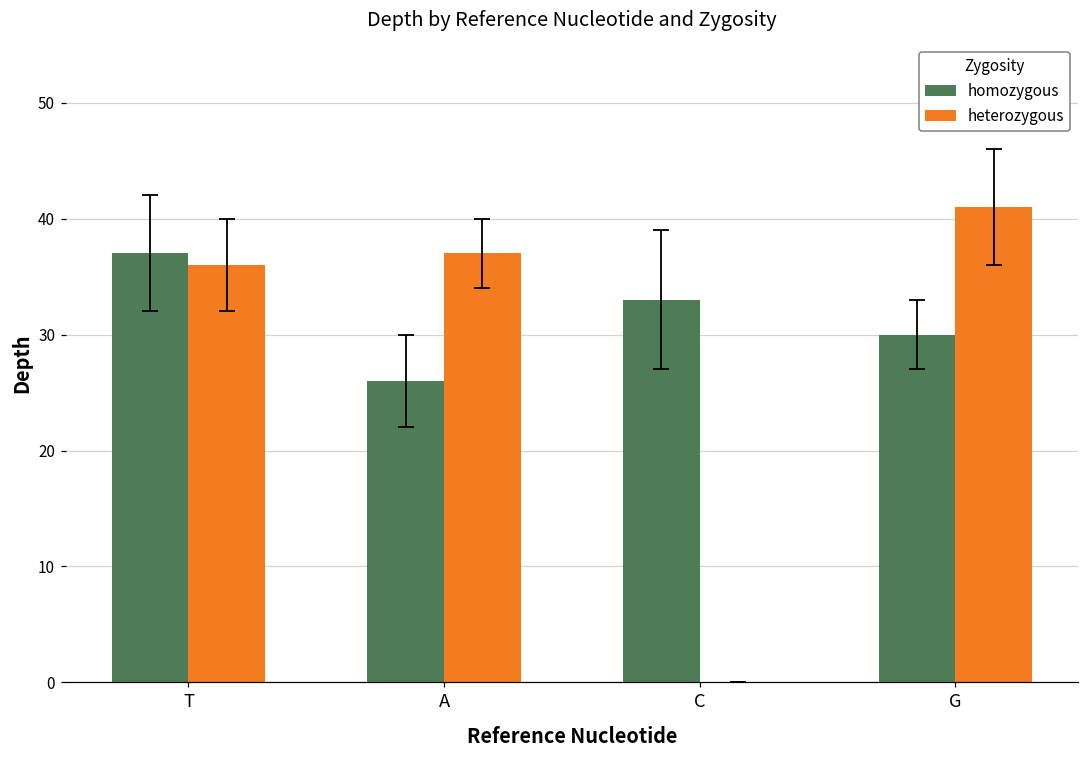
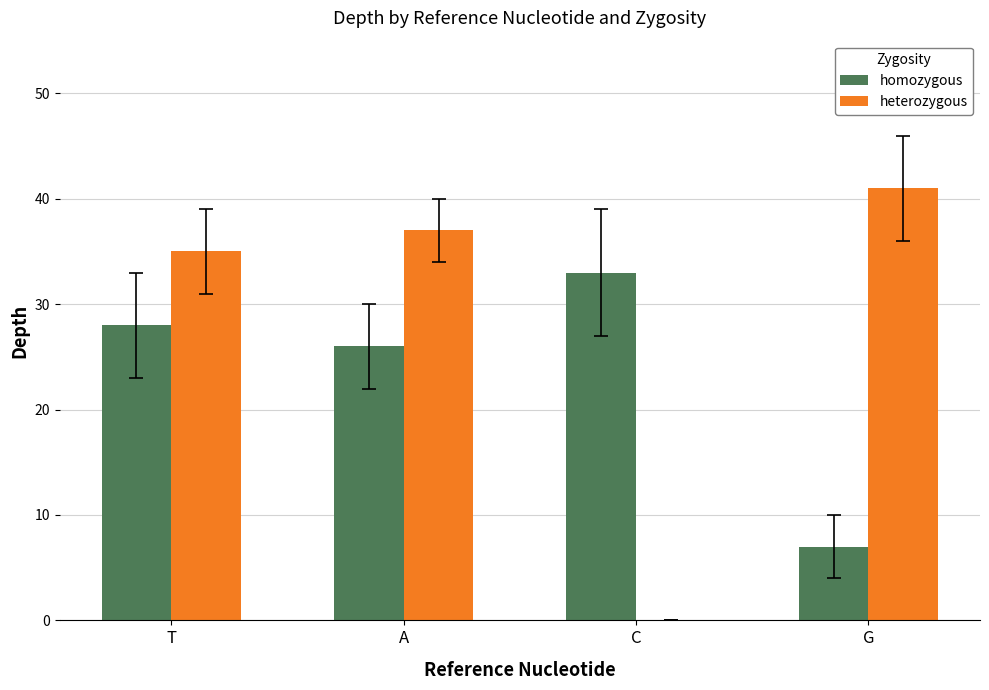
homozygous, T: 37 -> 28
heterozygous, T: 36 -> 35
homozygous, G: 30 -> 7
